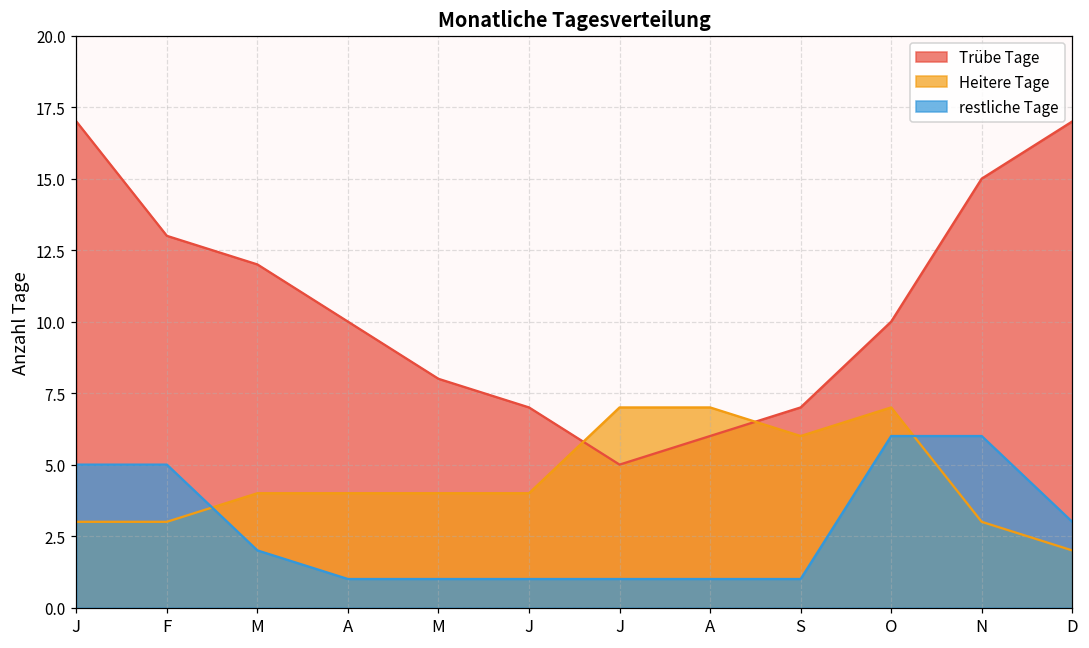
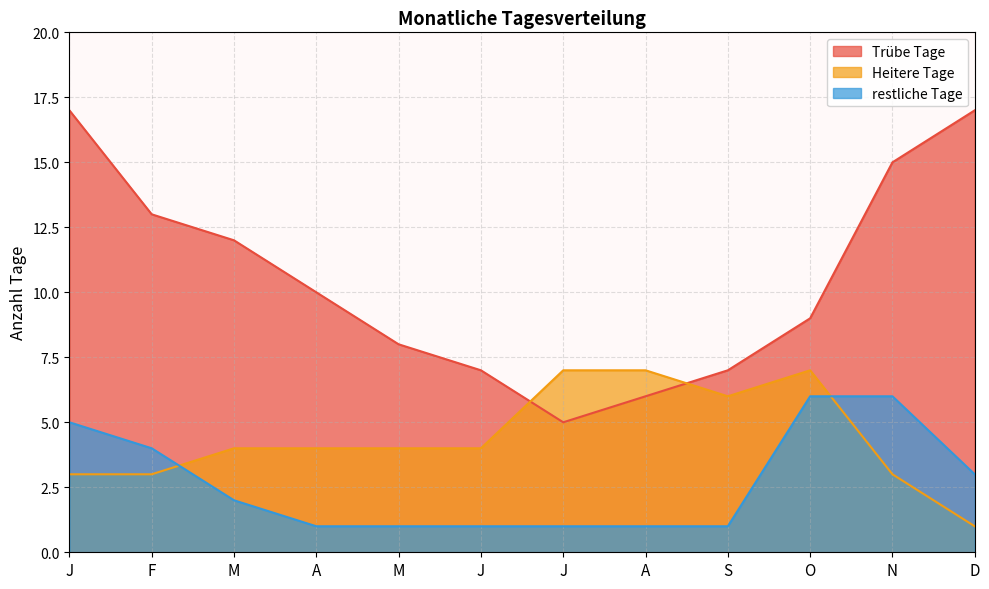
restliche Tage, F: 5 -> 4
Trübe Tage, O: 10 -> 9
Heitere Tage, D: 2 -> 1
